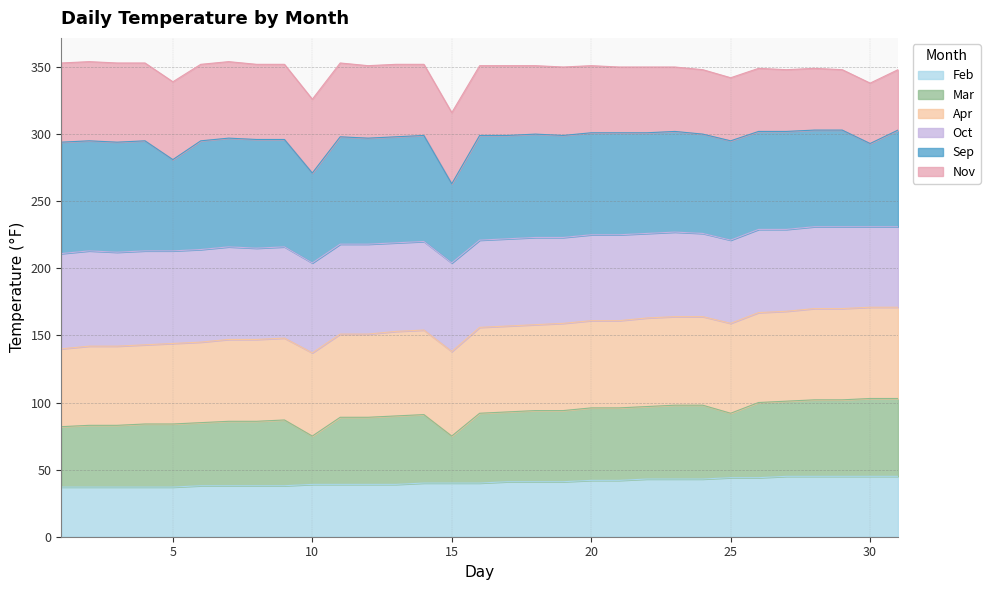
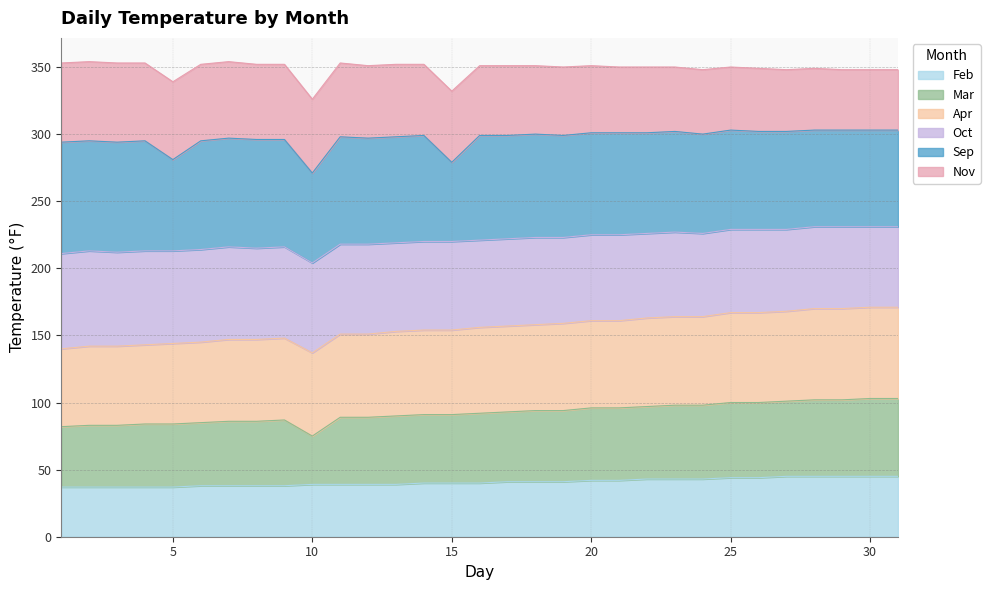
Mar, 15: 35 -> 51
Mar, 25: 48 -> 56
Sep, 30: 62 -> 72
